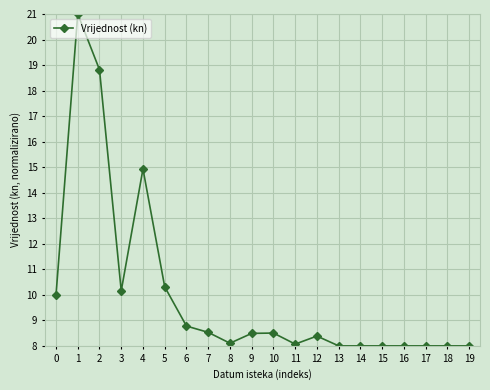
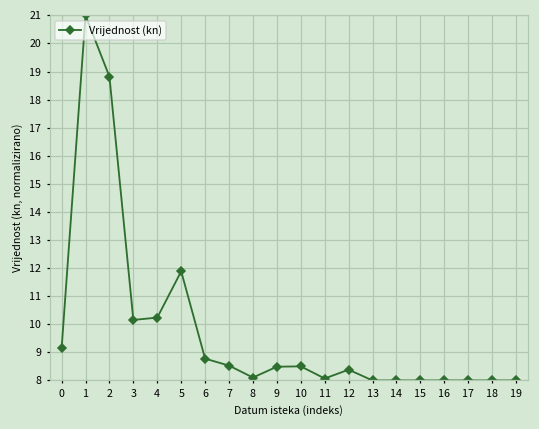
0: 10.0 -> 9.1
4: 14.9 -> 10.2
5: 10.3 -> 11.9
